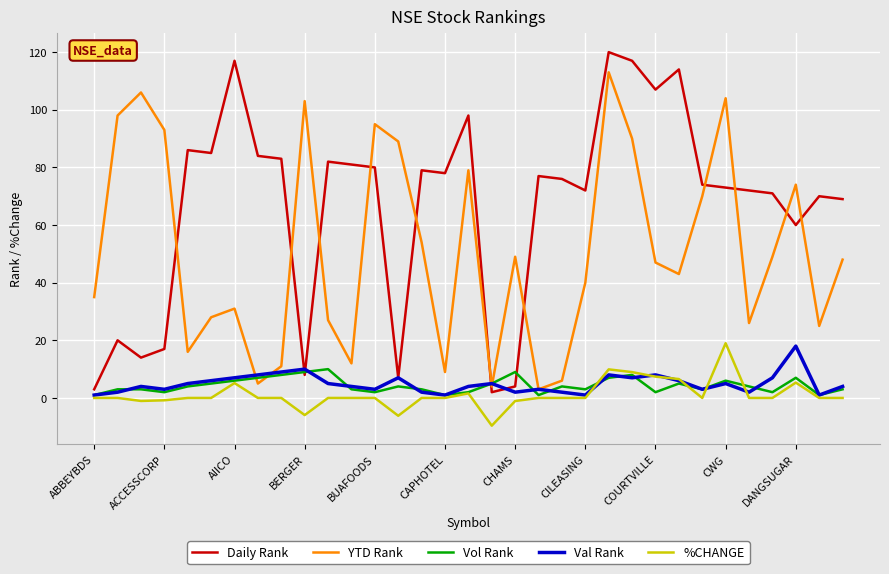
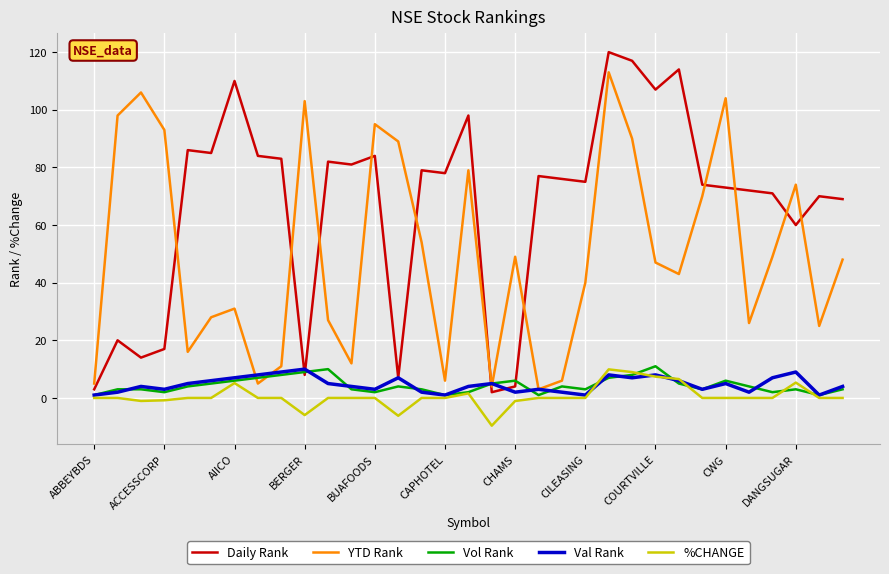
YTD Rank, ABBEYBDS: 35 -> 5
Daily Rank, AIICO: 117 -> 110
Daily Rank, BUAFOODS: 80 -> 84
YTD Rank, CAPHOTEL: 9 -> 6
Vol Rank, CHAMS: 9 -> 6
Daily Rank, CILEASING: 72 -> 75
Vol Rank, COURTVILLE: 2 -> 11
%CHANGE, CWG: 19 -> 0
Vol Rank, DANGSUGAR: 7 -> 3
Val Rank, DANGSUGAR: 18 -> 9
